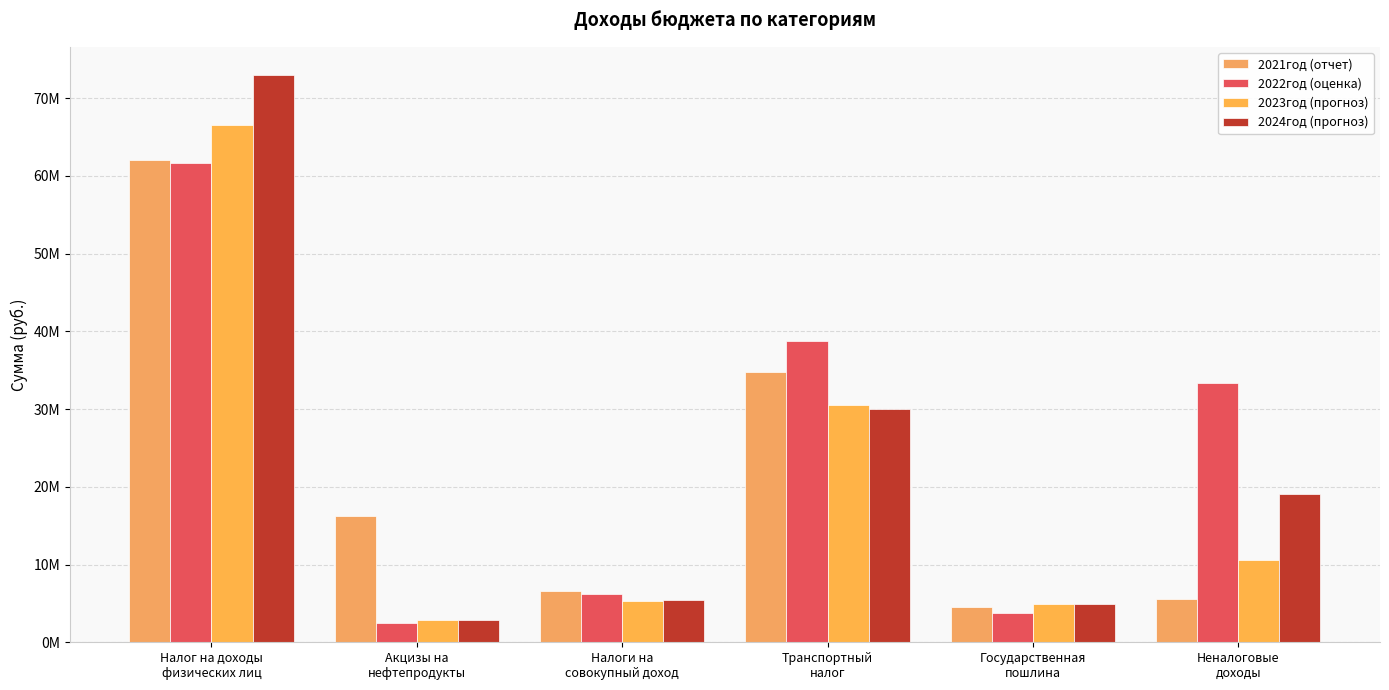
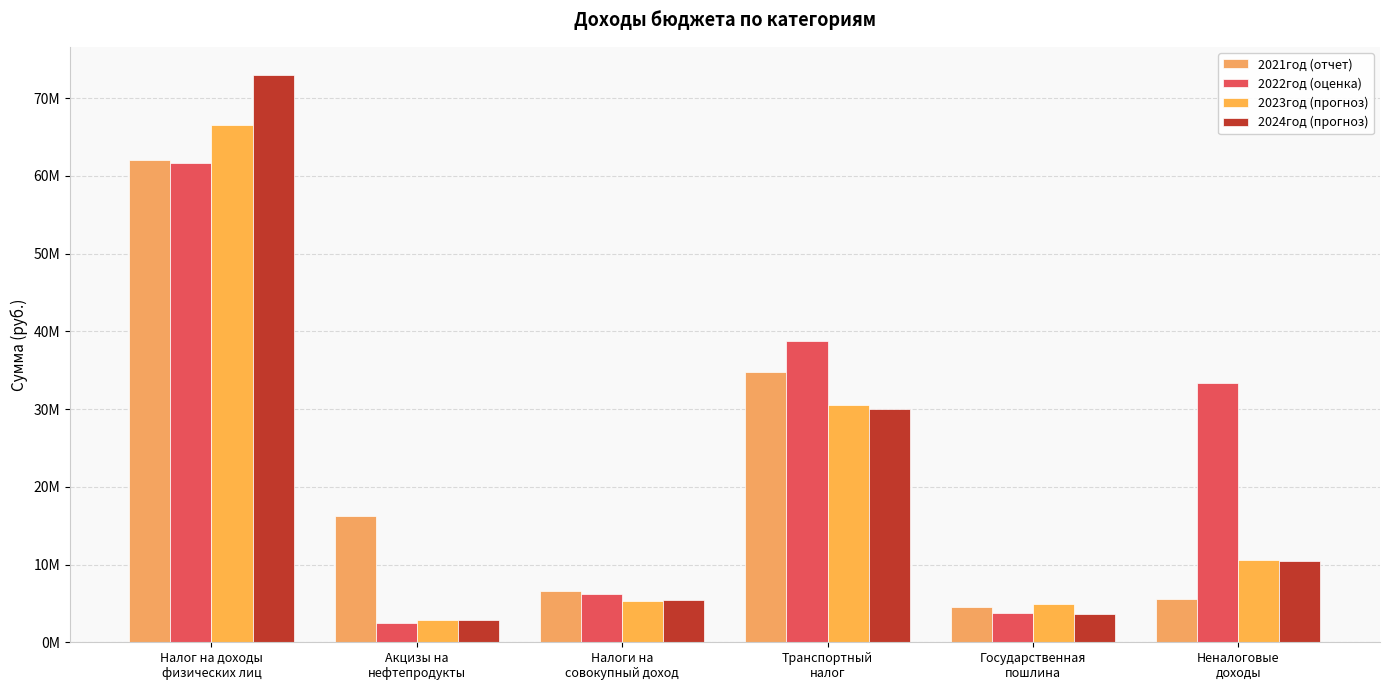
2024год (прогноз), Государственная пошлина: 5000000 -> 4000000
2024год (прогноз), Неналоговые доходы: 19000000 -> 10000000
